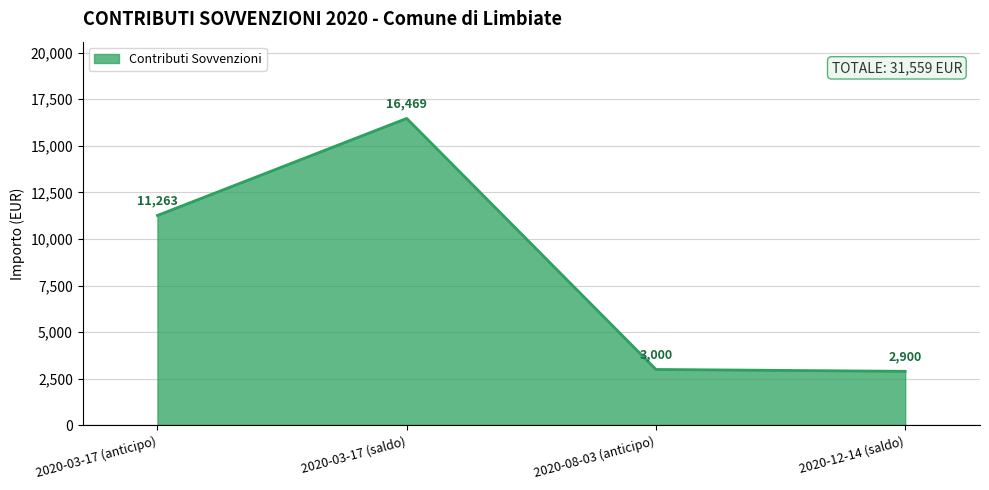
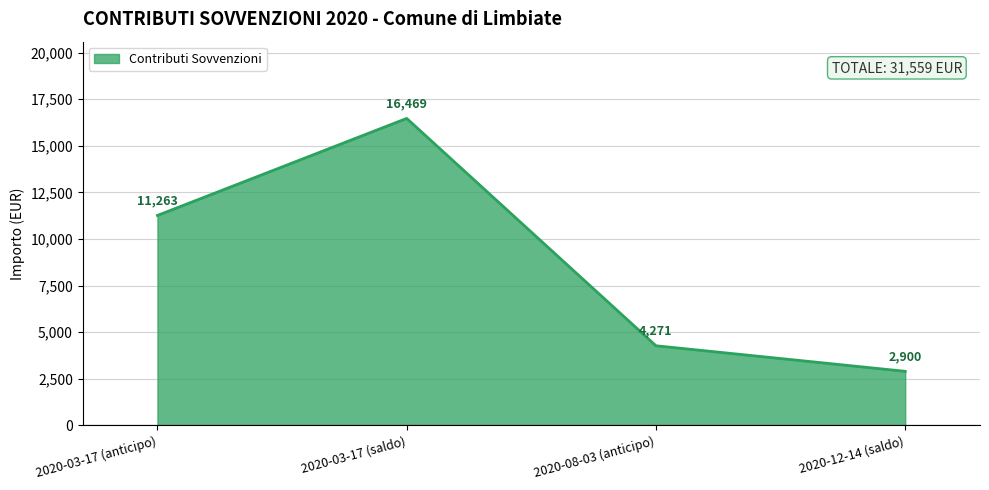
2020-08-03 (anticipo): 3,000 -> 4,271
